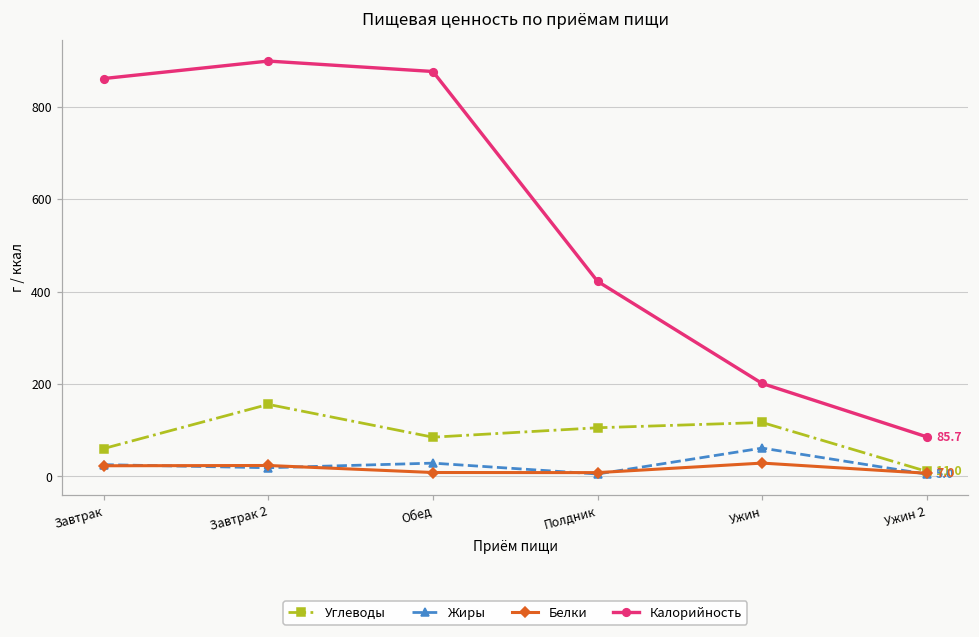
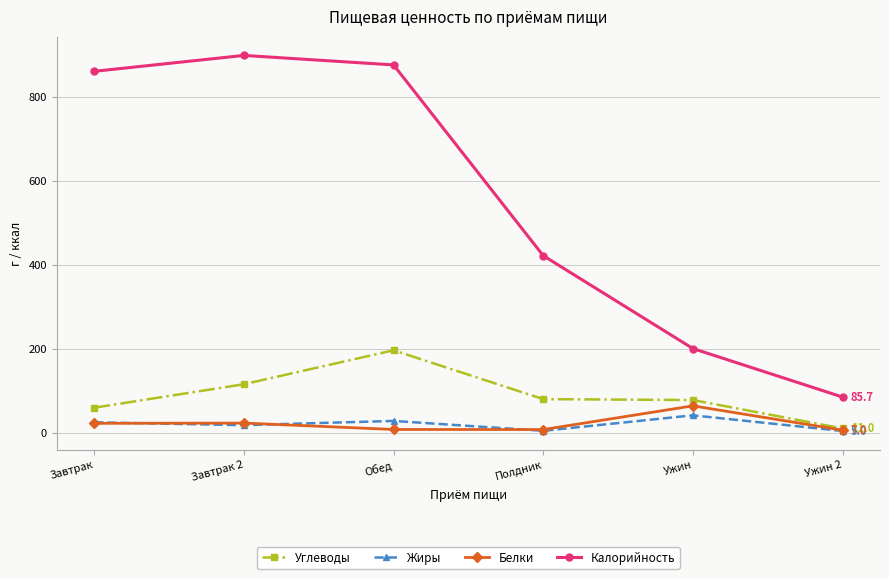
Углеводы, Завтрак 2: 160 -> 120
Углеводы, Обед: 80 -> 200
Углеводы, Полдник: 110 -> 80
Углеводы, Ужин: 120 -> 80
Жиры, Ужин: 60 -> 40
Белки, Ужин: 30 -> 60
